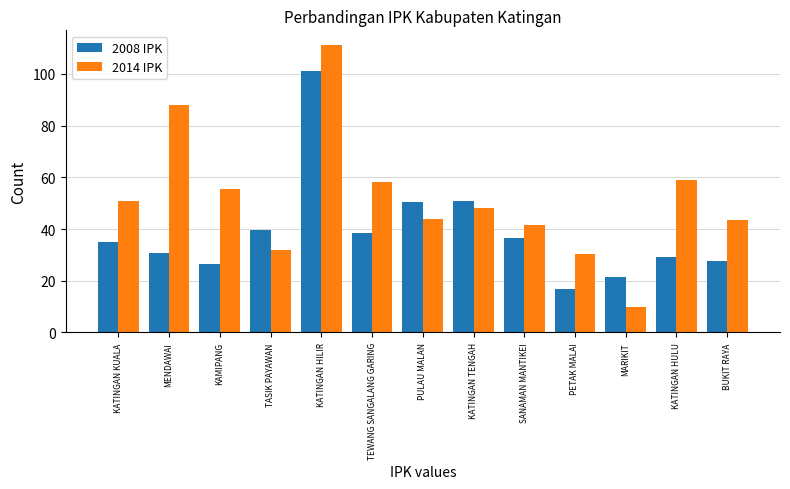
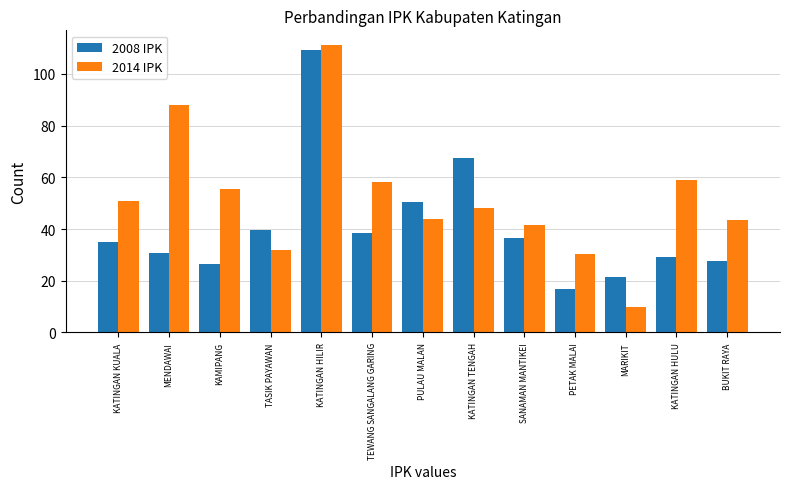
2008 IPK, KATINGAN HILIR: 101 -> 109
2008 IPK, KATINGAN TENGAH: 51 -> 68
